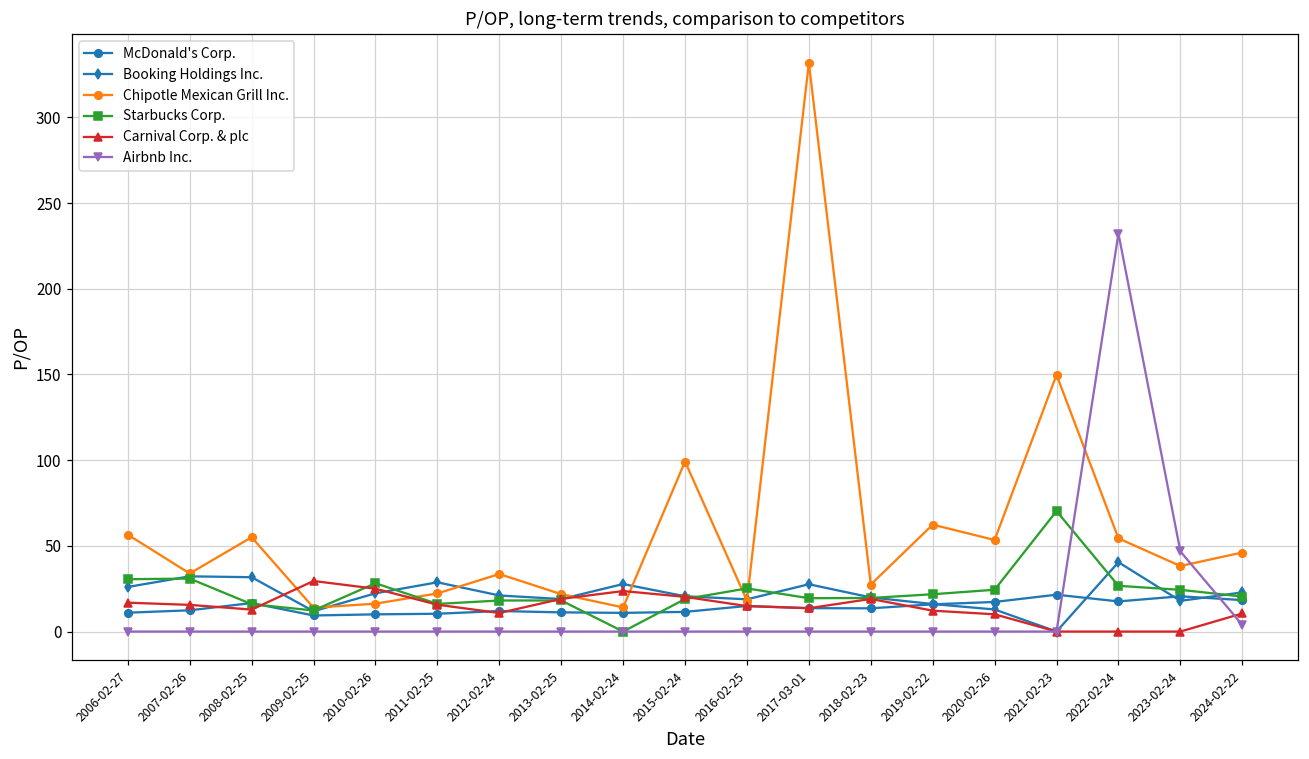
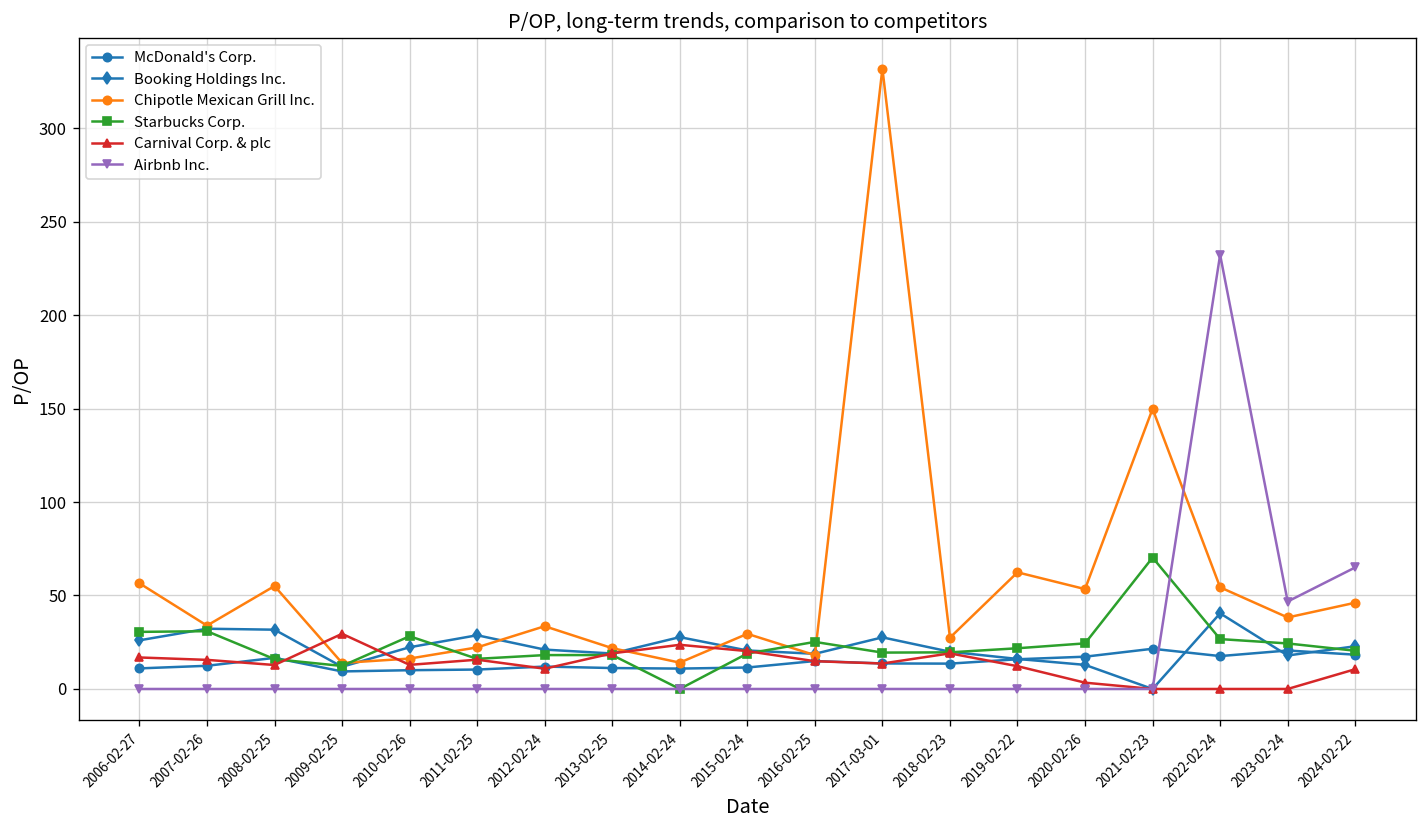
Carnival Corp. & plc, 2010-02-26: 25 -> 13
Chipotle Mexican Grill Inc., 2015-02-24: 99 -> 30
Carnival Corp. & plc, 2020-02-26: 10 -> 3
Airbnb Inc., 2024-02-22: 4 -> 65
